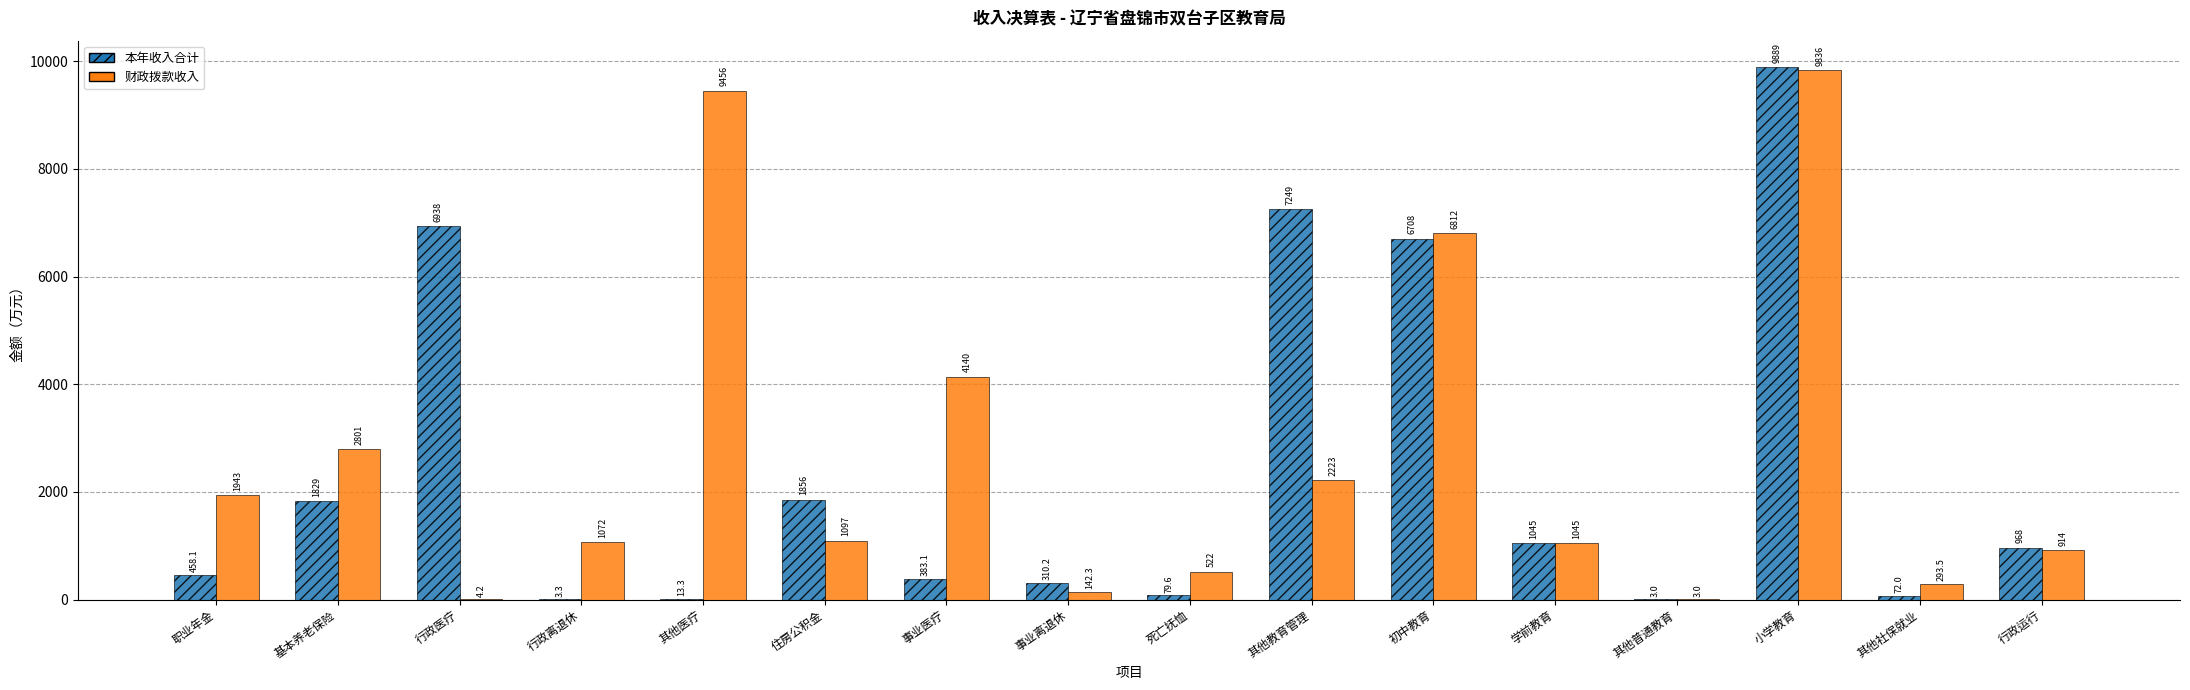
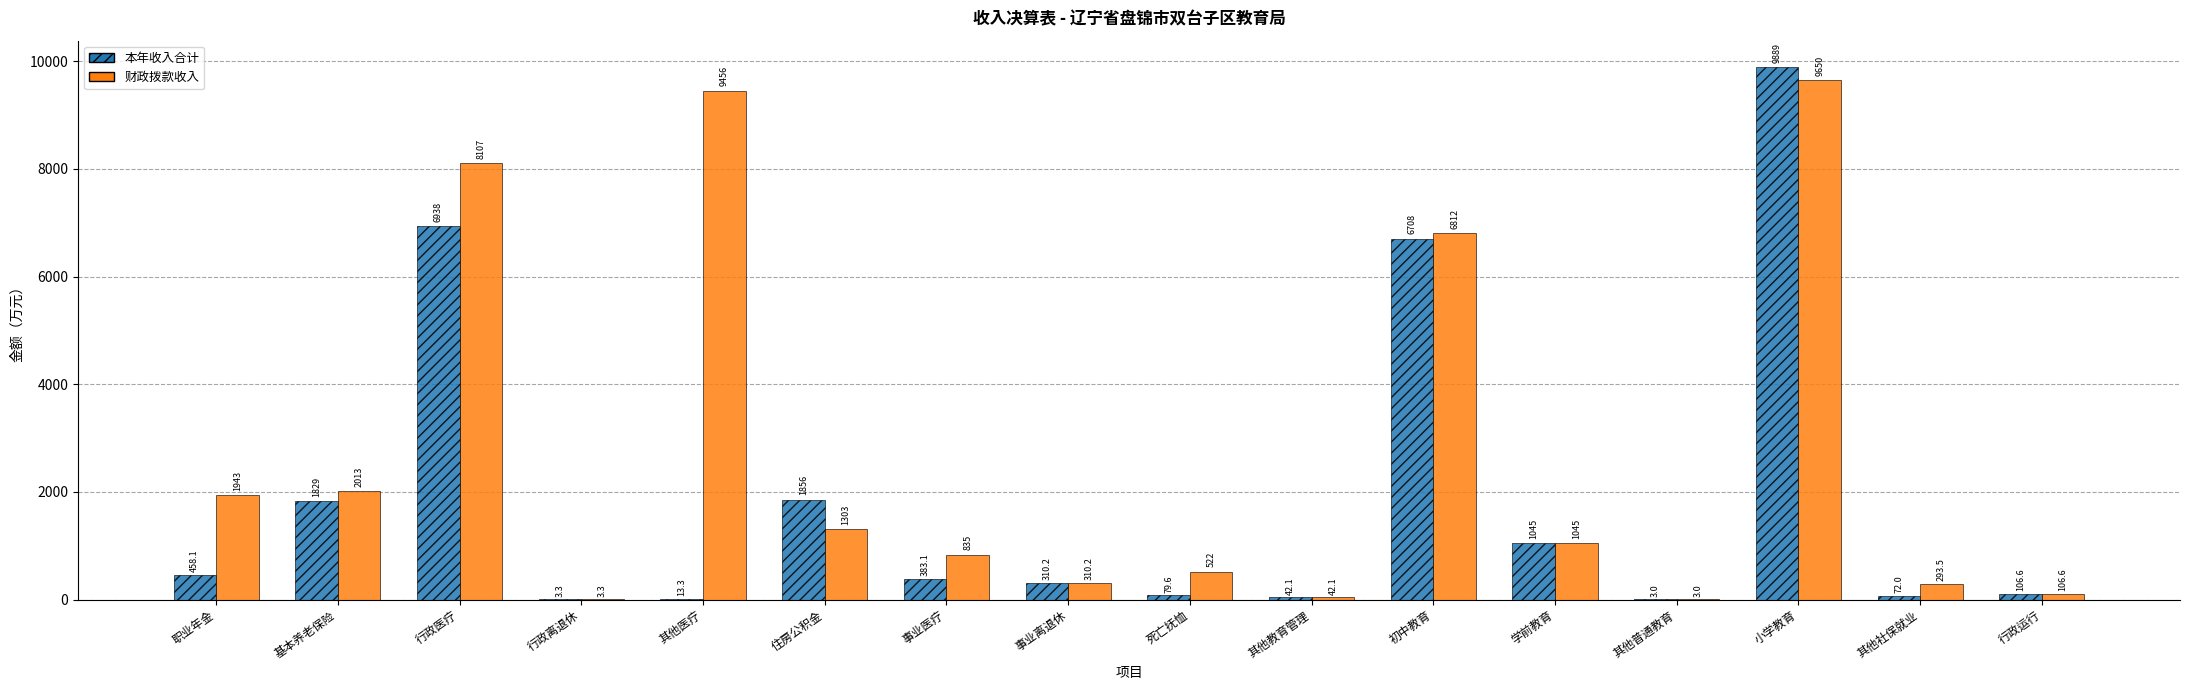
财政拨款收入, 基本养老保险: 2801 -> 2013
财政拨款收入, 行政医疗: 4.2 -> 8107
财政拨款收入, 行政离退休: 1072 -> 3.3
财政拨款收入, 住房公积金: 1097 -> 1303
财政拨款收入, 事业医疗: 4140 -> 835
财政拨款收入, 事业离退休: 142.3 -> 310.2
本年收入合计, 其他教育管理: 7249 -> 42.1
财政拨款收入, 其他教育管理: 2223 -> 42.1
财政拨款收入, 小学教育: 9836 -> 9650
本年收入合计, 行政运行: 968 -> 106.6
财政拨款收入, 行政运行: 914 -> 106.6
